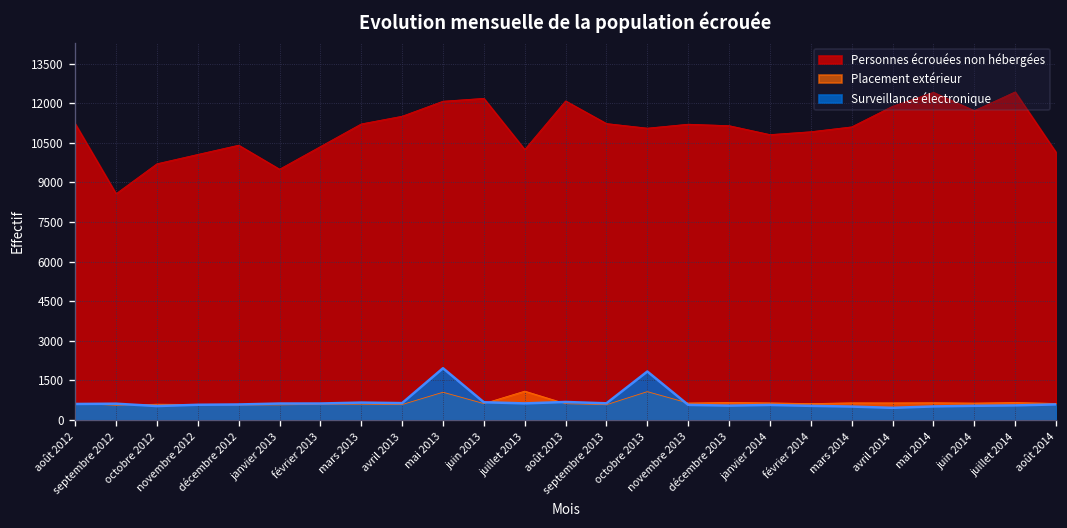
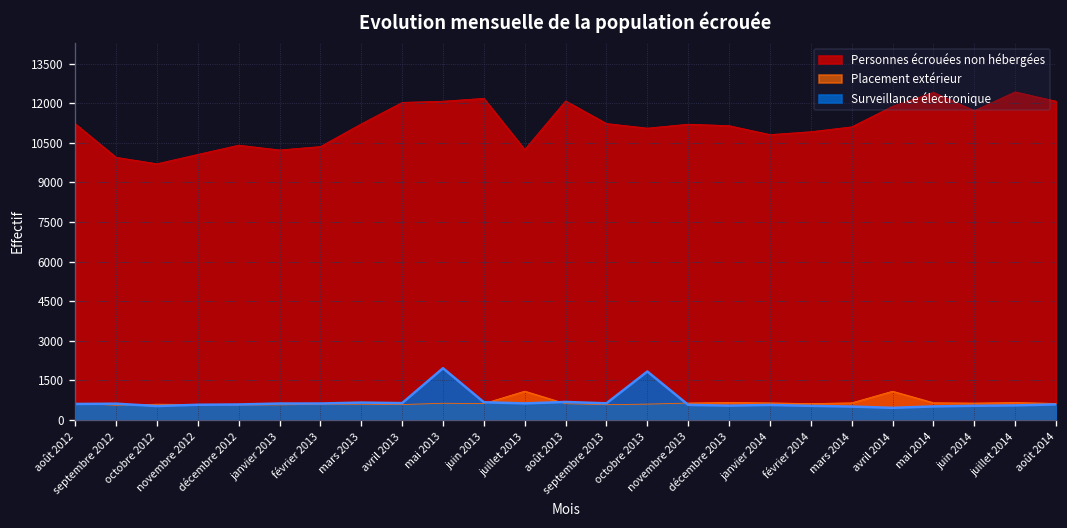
Personnes écrouées non hébergées, septembre 2012: 8600 -> 9900
Personnes écrouées non hébergées, janvier 2013: 9500 -> 10200
Personnes écrouées non hébergées, avril 2013: 11500 -> 12000
Placement extérieur, mai 2013: 1100 -> 600
Placement extérieur, octobre 2013: 1100 -> 600
Placement extérieur, avril 2014: 600 -> 1100
Personnes écrouées non hébergées, août 2014: 10100 -> 12100
